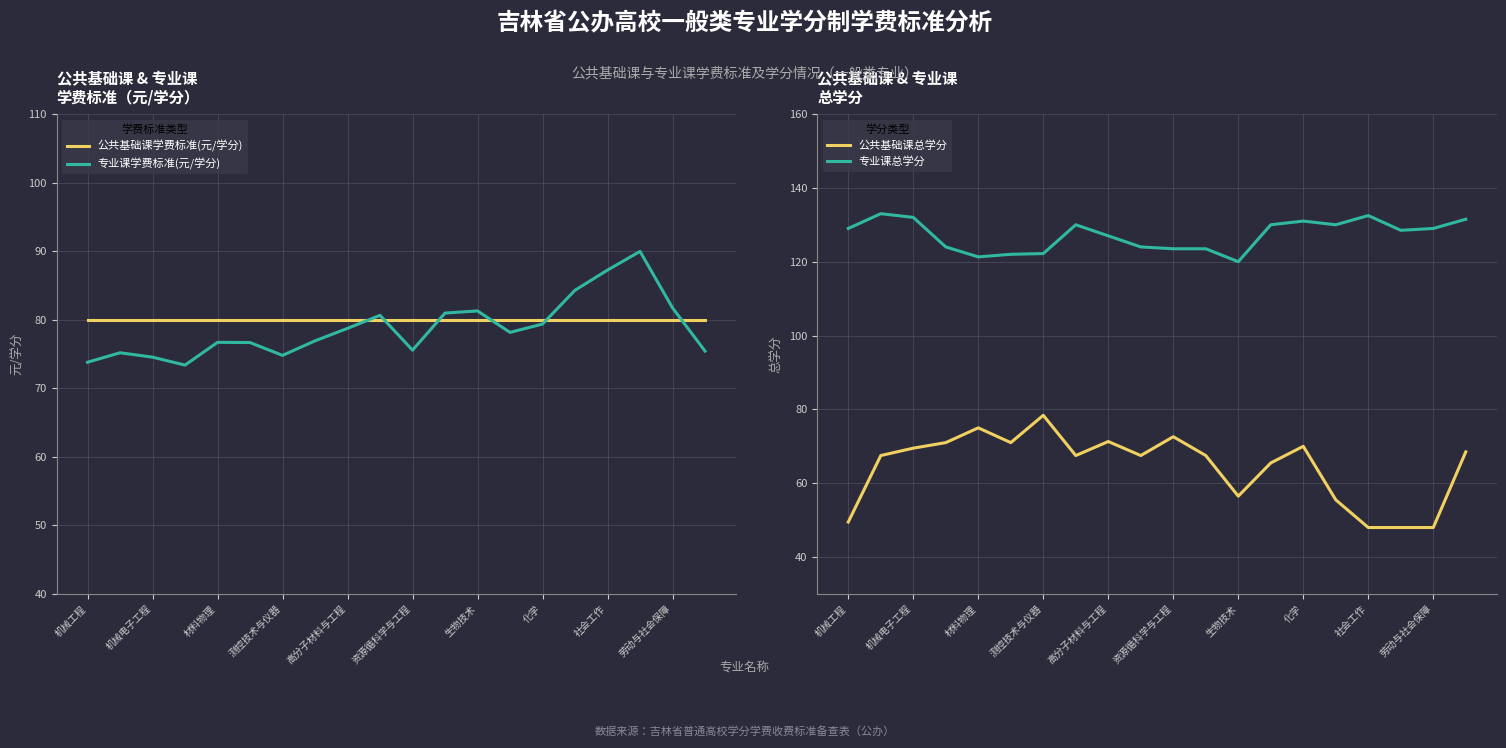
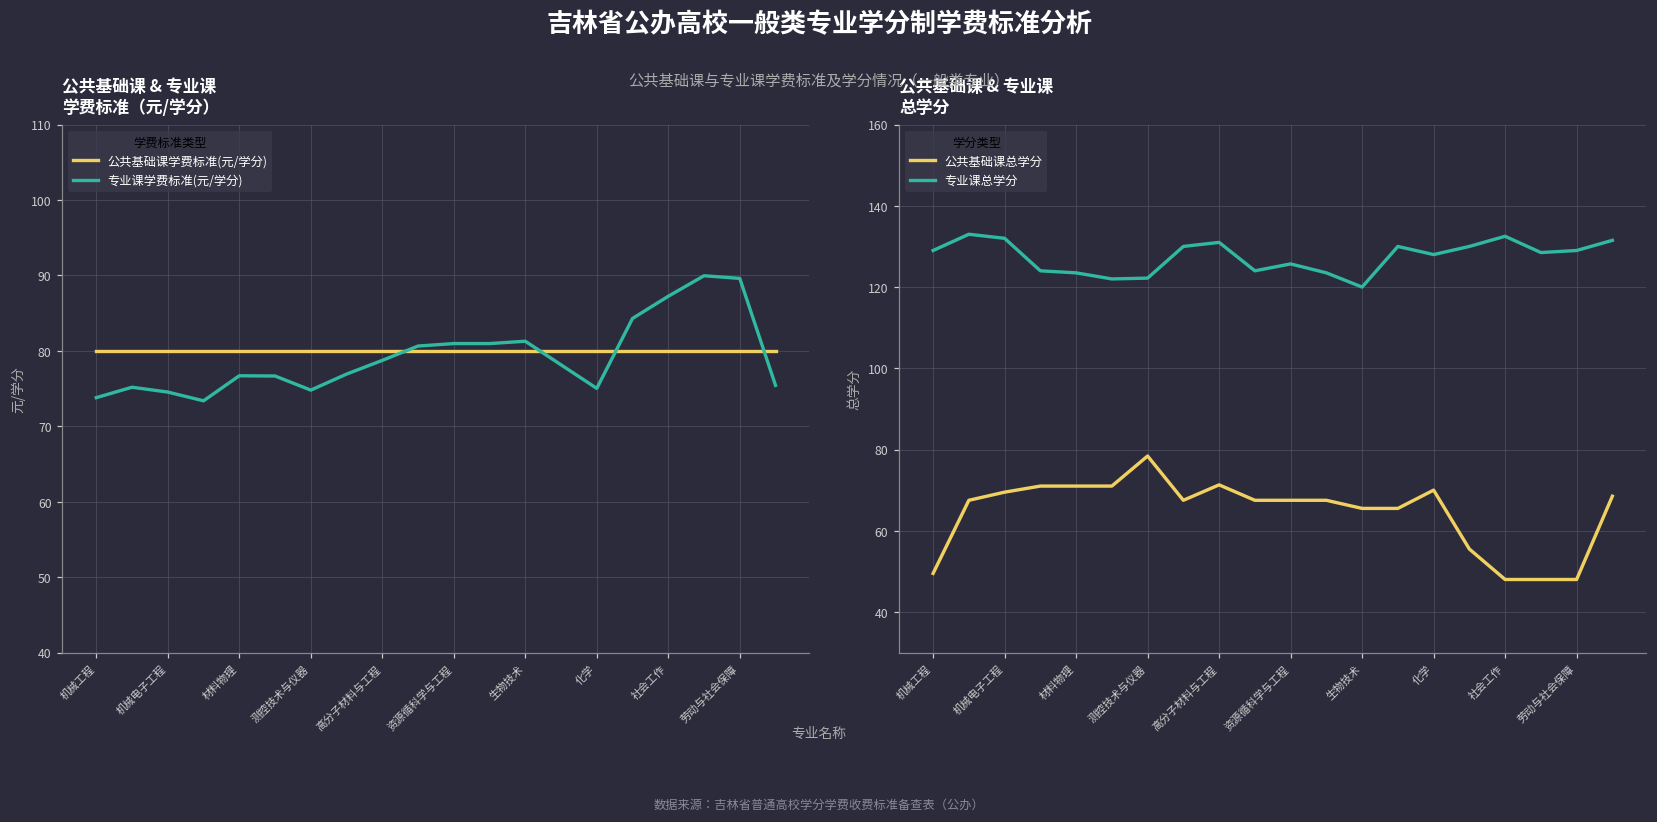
公共基础课 & 专业课 学费标准（元/学分）, 专业课学费标准(元/学分), 资源循科学与工程: 76 -> 81
公共基础课 & 专业课 学费标准（元/学分）, 专业课学费标准(元/学分), 化学: 79 -> 75
公共基础课 & 专业课 学费标准（元/学分）, 专业课学费标准(元/学分), 劳动与社会保障: 82 -> 90
公共基础课 & 专业课 总学分, 公共基础课总学分, 材料物理: 75 -> 71
公共基础课 & 专业课 总学分, 专业课总学分, 材料物理: 121 -> 124
公共基础课 & 专业课 总学分, 专业课总学分, 高分子材料与工程: 127 -> 131
公共基础课 & 专业课 总学分, 公共基础课总学分, 资源循科学与工程: 73 -> 68
公共基础课 & 专业课 总学分, 专业课总学分, 资源循科学与工程: 124 -> 126
公共基础课 & 专业课 总学分, 公共基础课总学分, 生物技术: 57 -> 66
公共基础课 & 专业课 总学分, 专业课总学分, 化学: 131 -> 128
